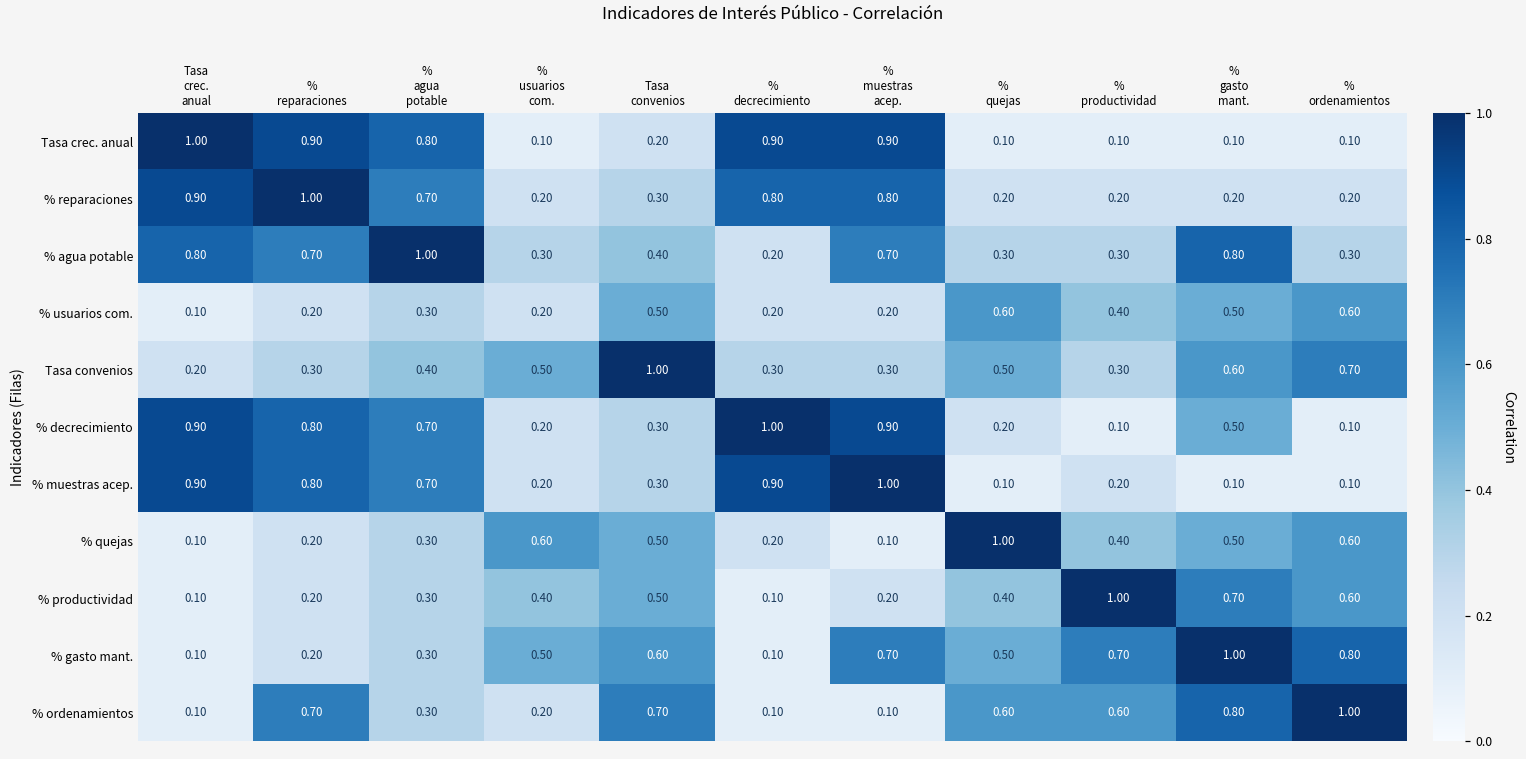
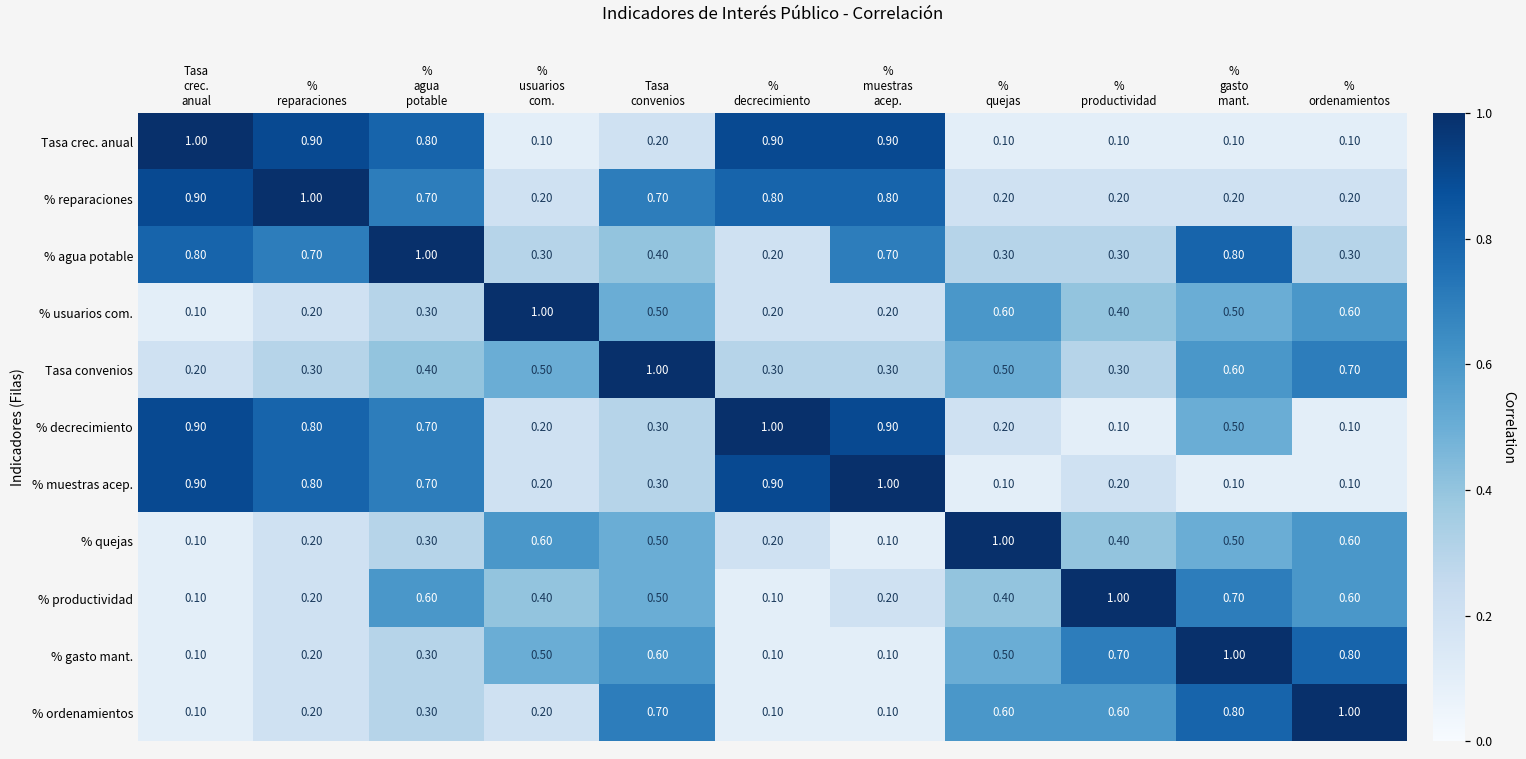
% reparaciones, Tasa convenios: 0.30 -> 0.70
% usuarios com., % usuarios com.: 0.20 -> 1.00
% productividad, % agua potable: 0.30 -> 0.60
% gasto mant., % muestras acep.: 0.70 -> 0.10
% ordenamientos, % reparaciones: 0.70 -> 0.20
